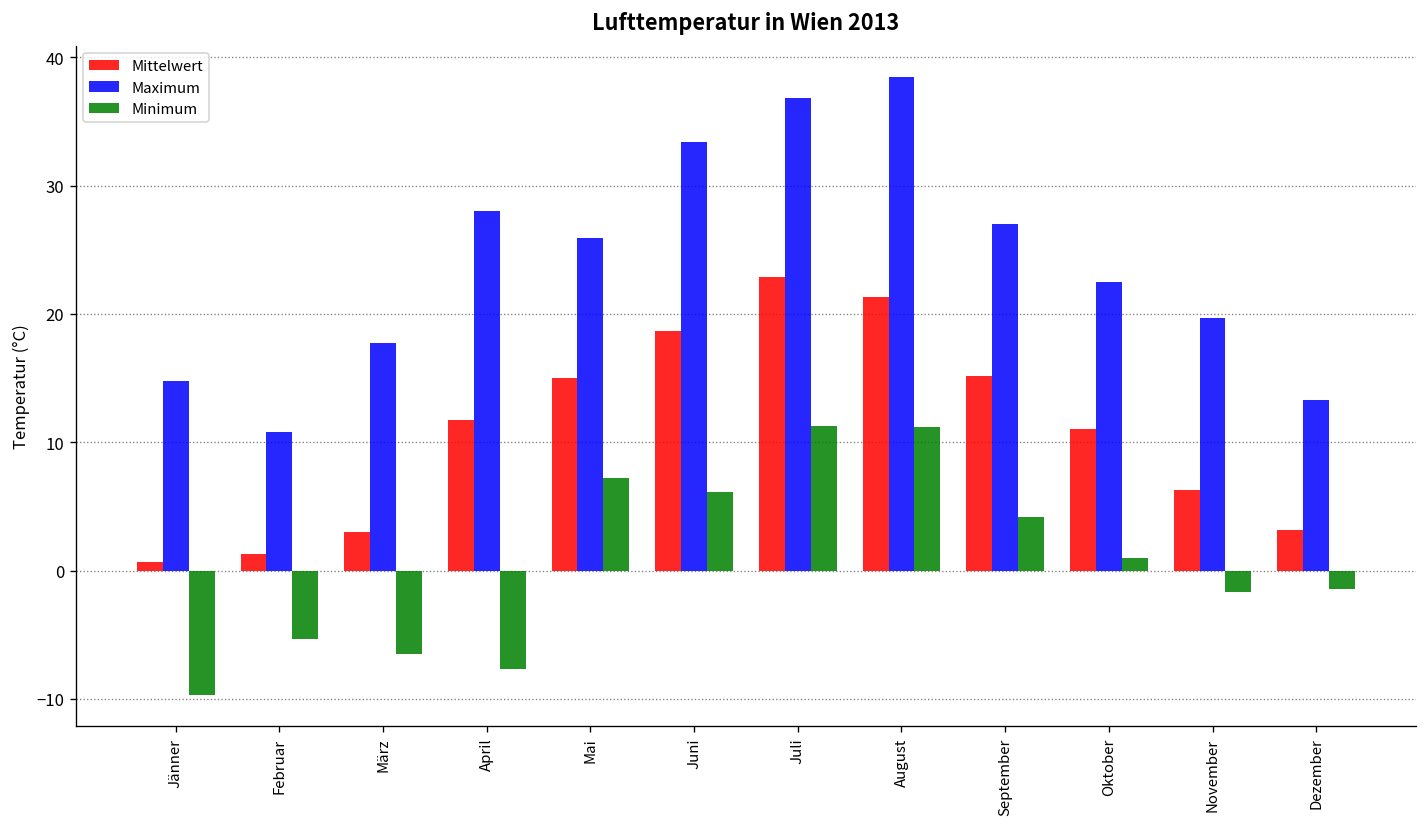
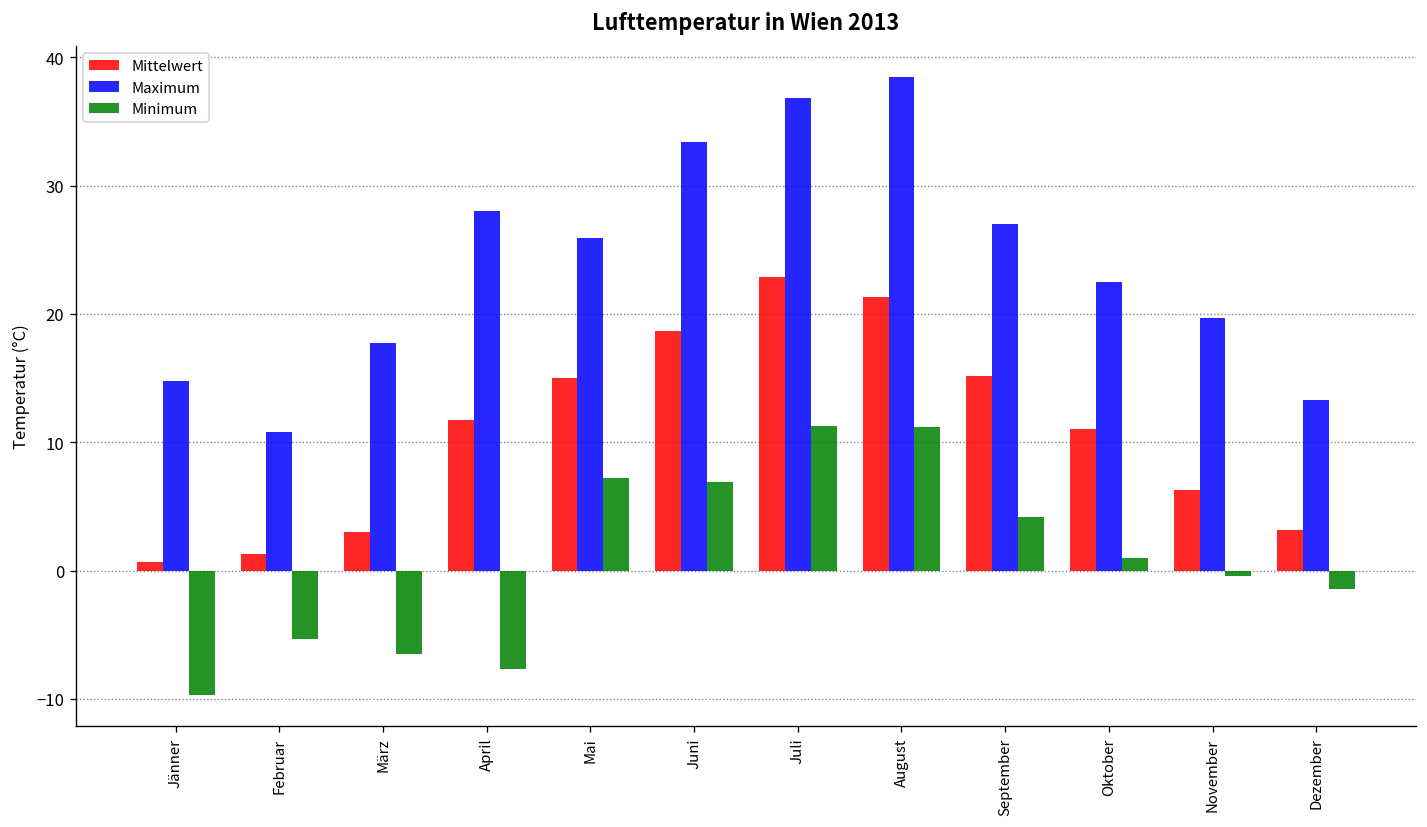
Minimum, Juni: 6.1 -> 6.9
Minimum, November: -1.7 -> -0.4
